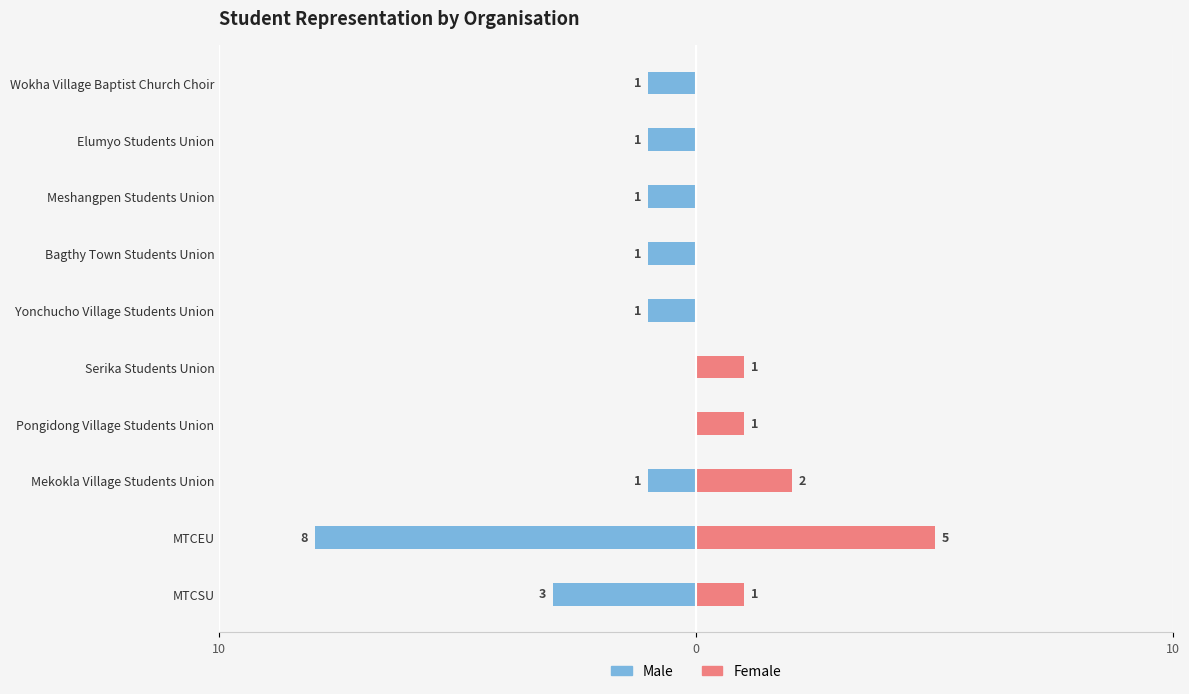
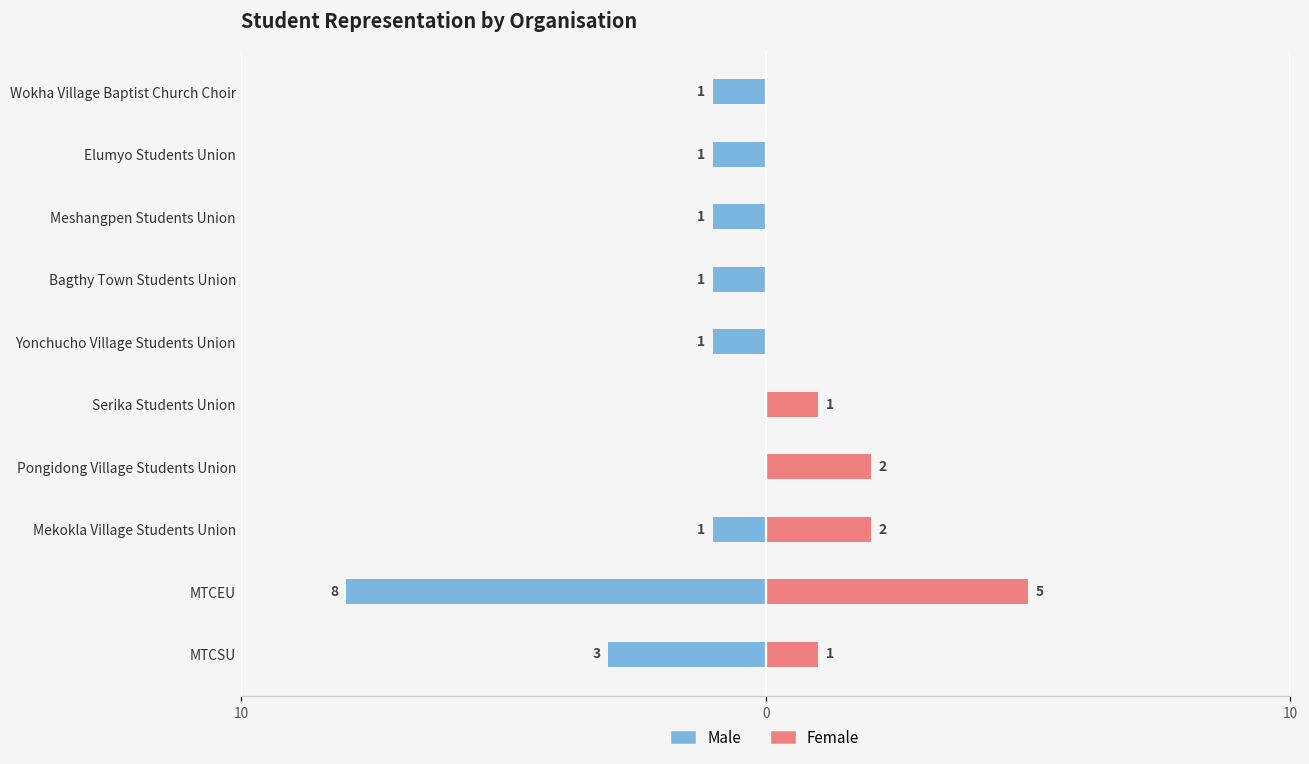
Female, Pongidong Village Students Union: 1 -> 2
